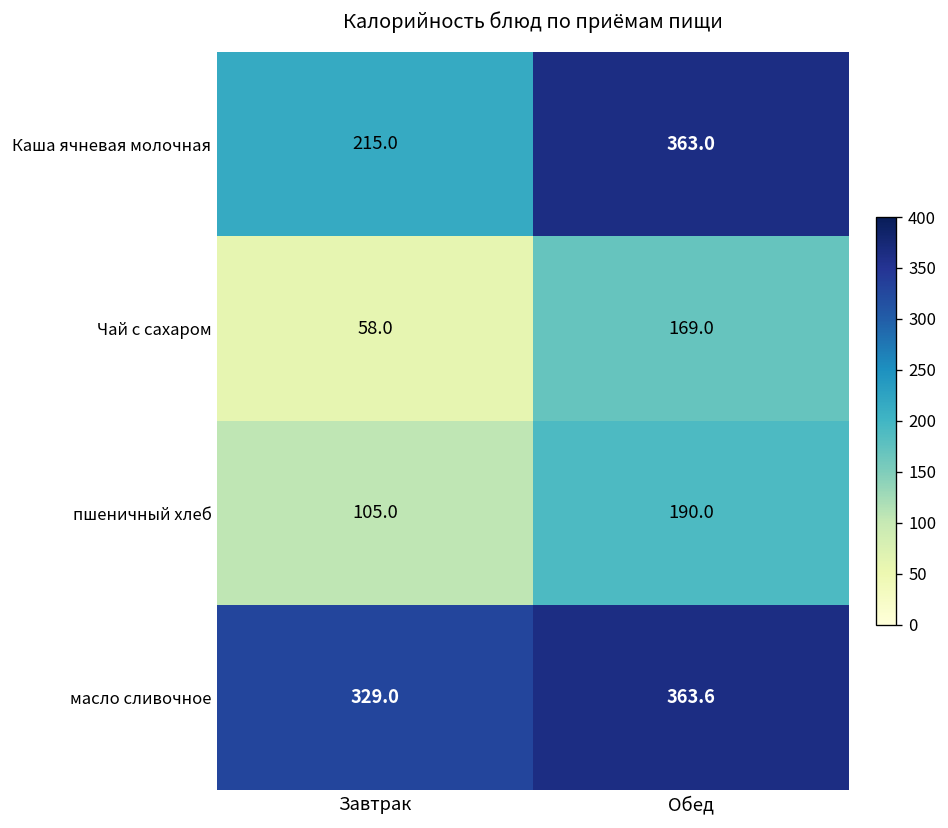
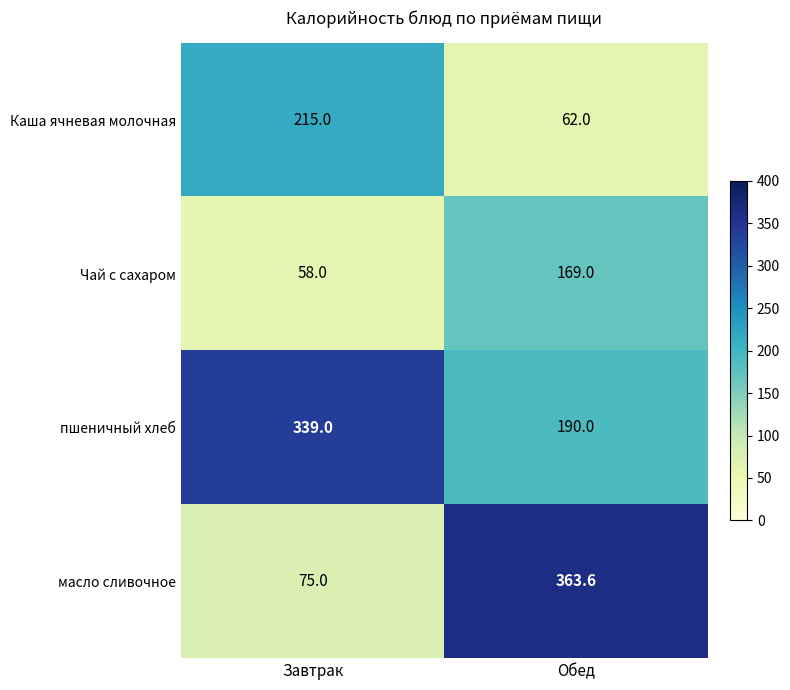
Каша ячневая молочная, Обед: 363.0 -> 62.0
пшеничный хлеб, Завтрак: 105.0 -> 339.0
масло сливочное, Завтрак: 329.0 -> 75.0
